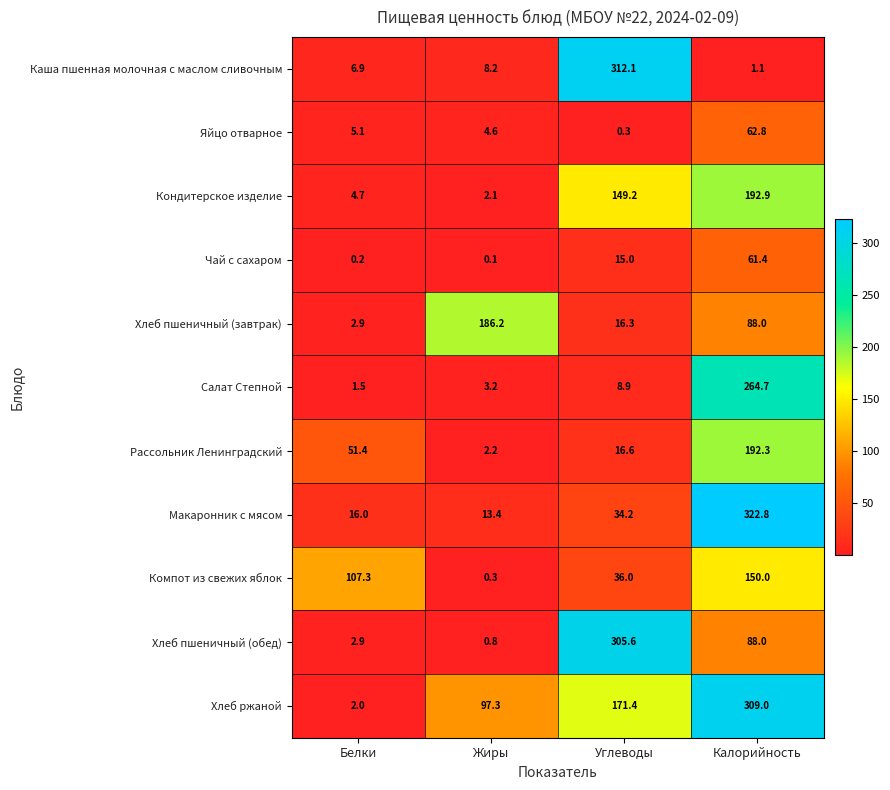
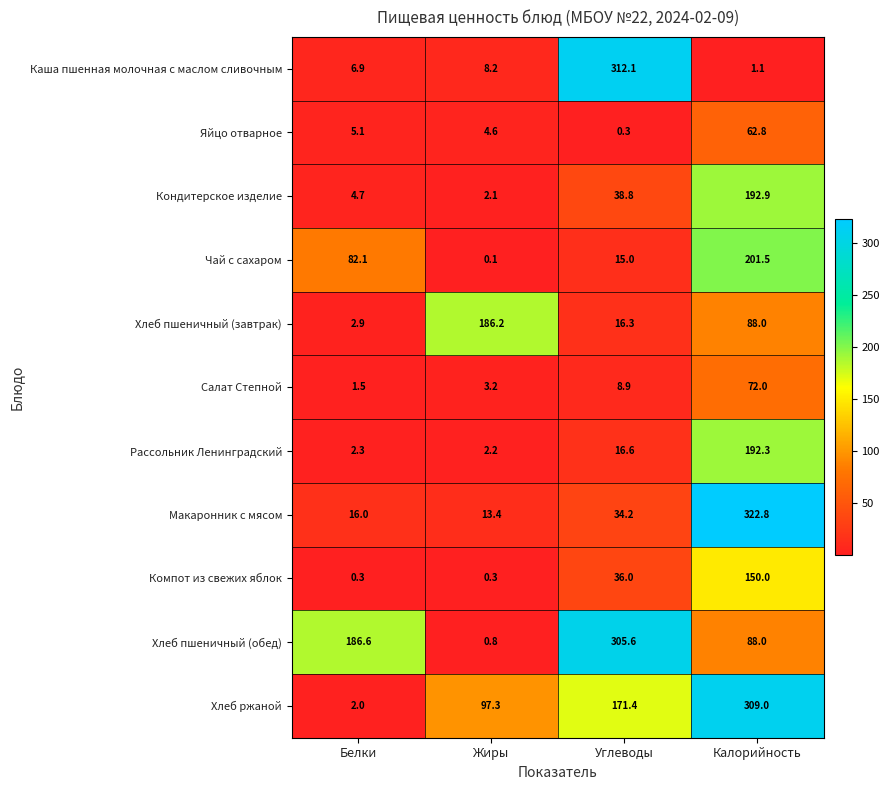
Кондитерское изделие, Углеводы: 149.2 -> 38.8
Чай с сахаром, Белки: 0.2 -> 82.1
Чай с сахаром, Калорийность: 61.4 -> 201.5
Салат Степной, Калорийность: 264.7 -> 72.0
Рассольник Ленинградский, Белки: 51.4 -> 2.3
Компот из свежих яблок, Белки: 107.3 -> 0.3
Хлеб пшеничный (обед), Белки: 2.9 -> 186.6
